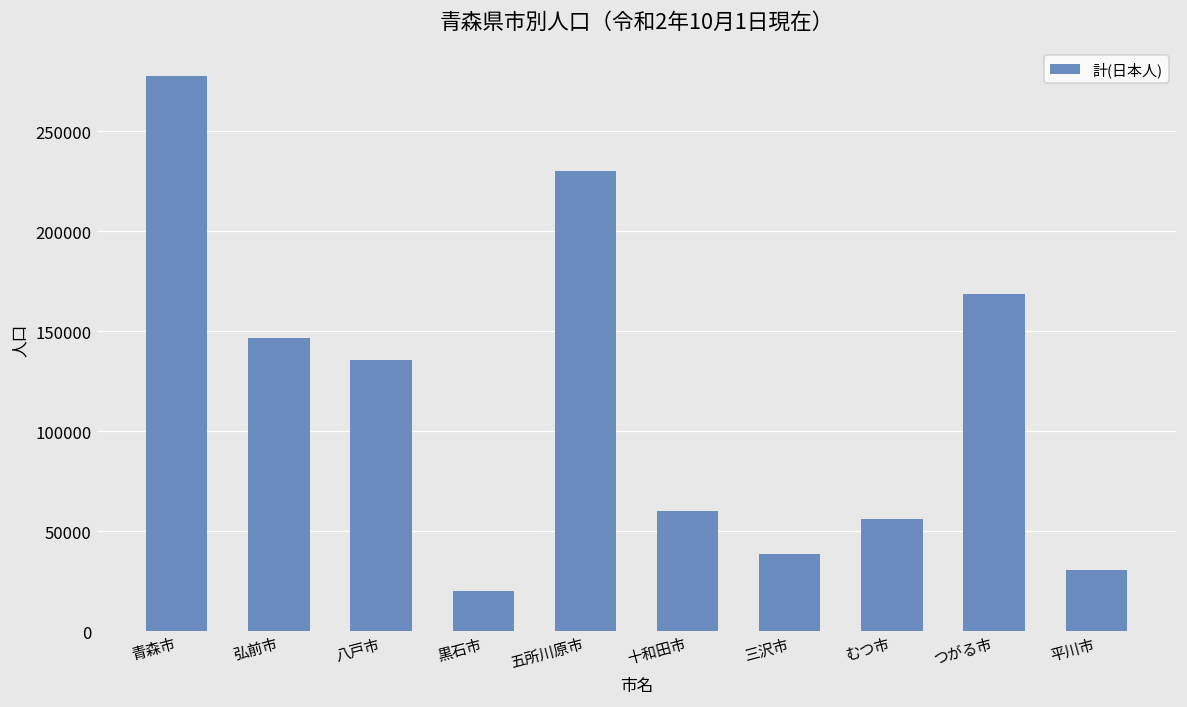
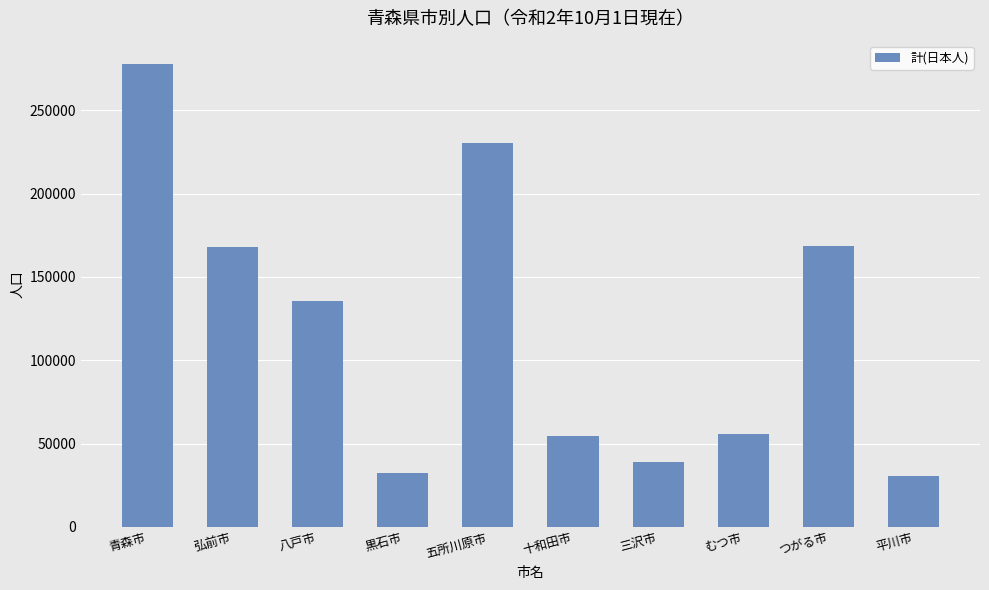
弘前市: 146000 -> 168000
黒石市: 20000 -> 33000
十和田市: 60000 -> 55000
